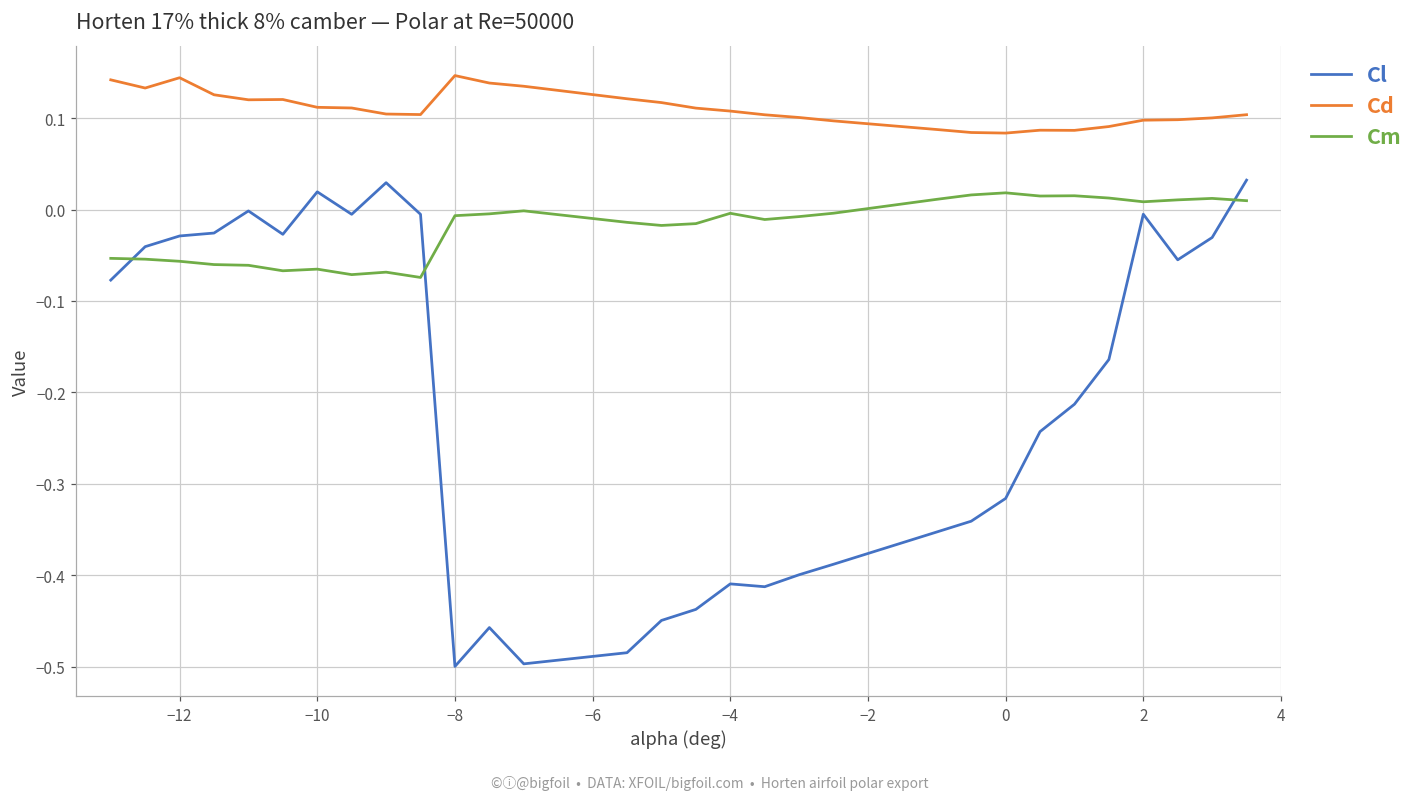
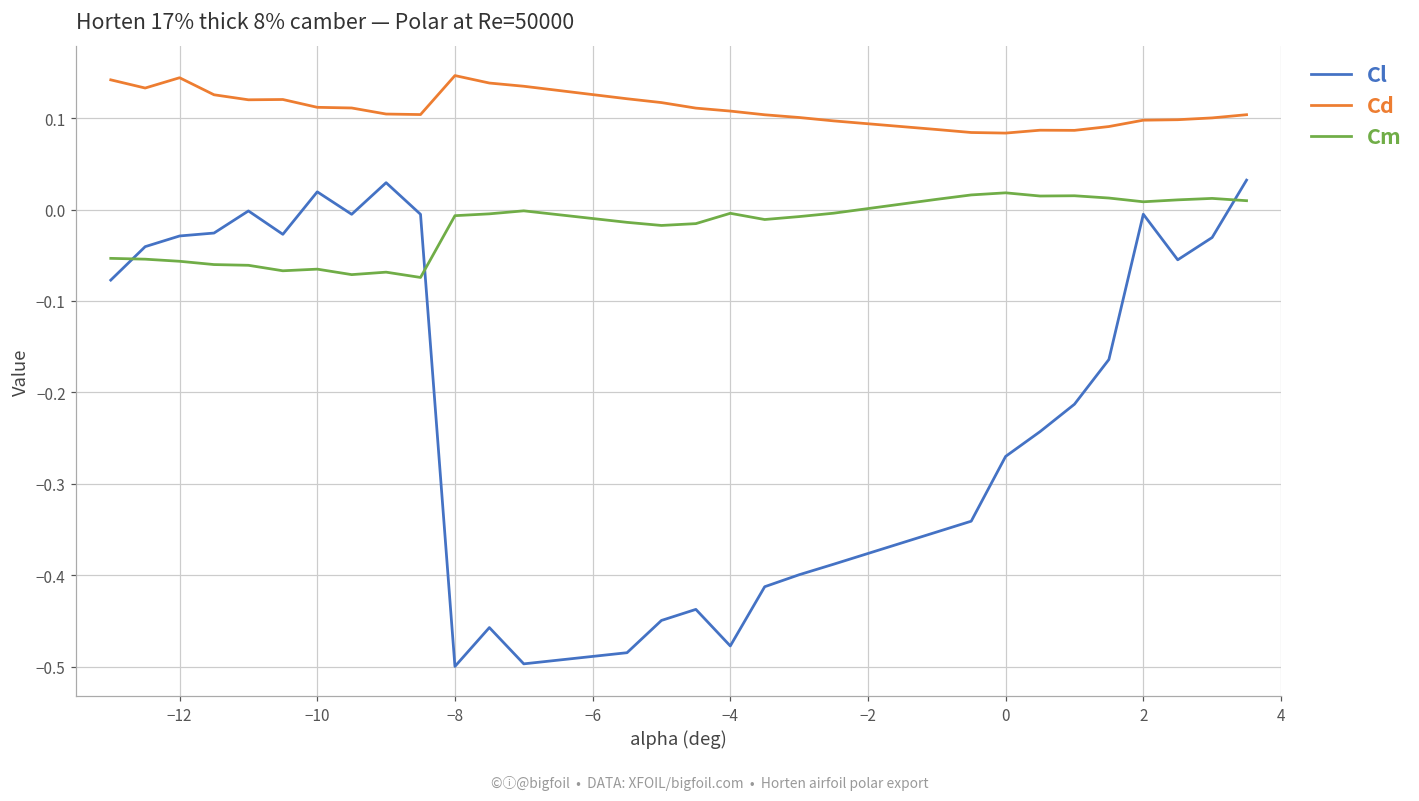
Cl, −4: -0.41 -> -0.48
Cl, 0: -0.32 -> -0.27
